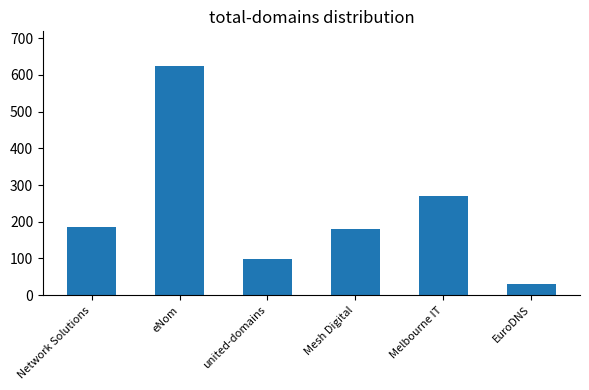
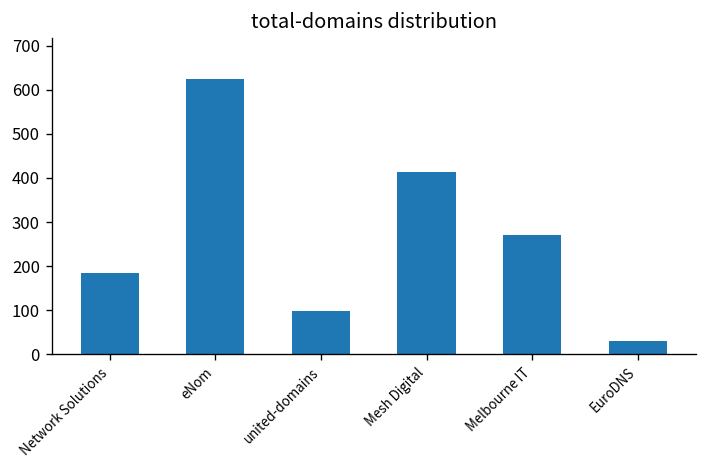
Mesh Digital: 180 -> 410
